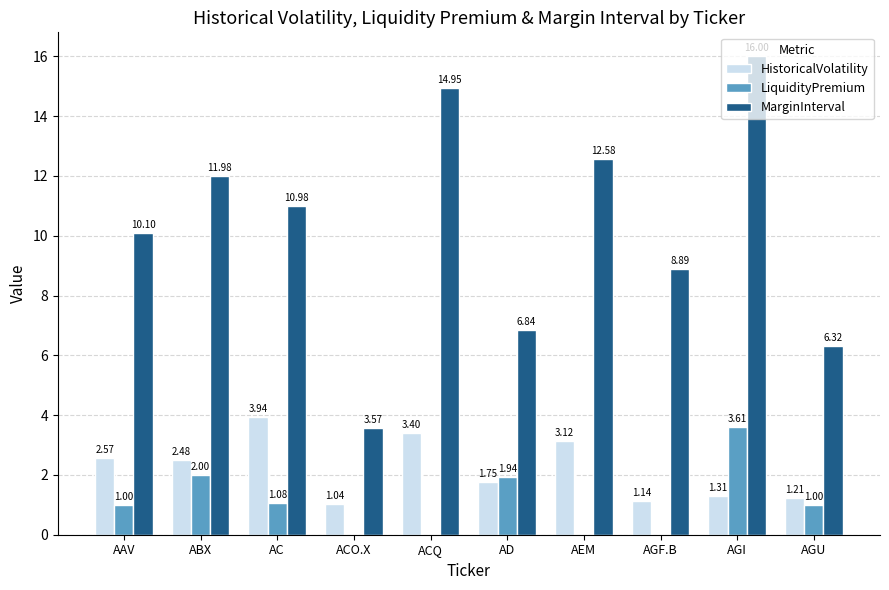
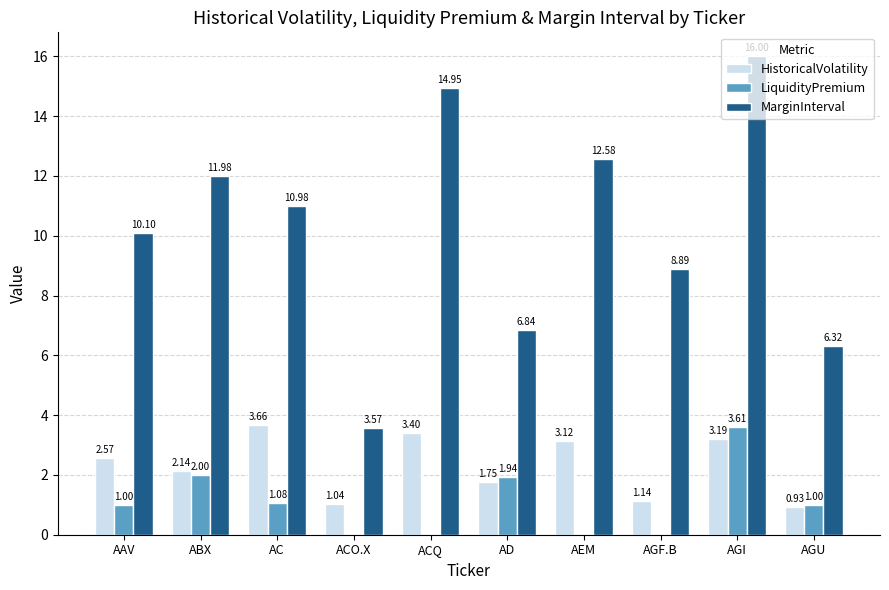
HistoricalVolatility, ABX: 2.48 -> 2.14
HistoricalVolatility, AC: 3.94 -> 3.66
HistoricalVolatility, AGI: 1.31 -> 3.19
HistoricalVolatility, AGU: 1.21 -> 0.93
